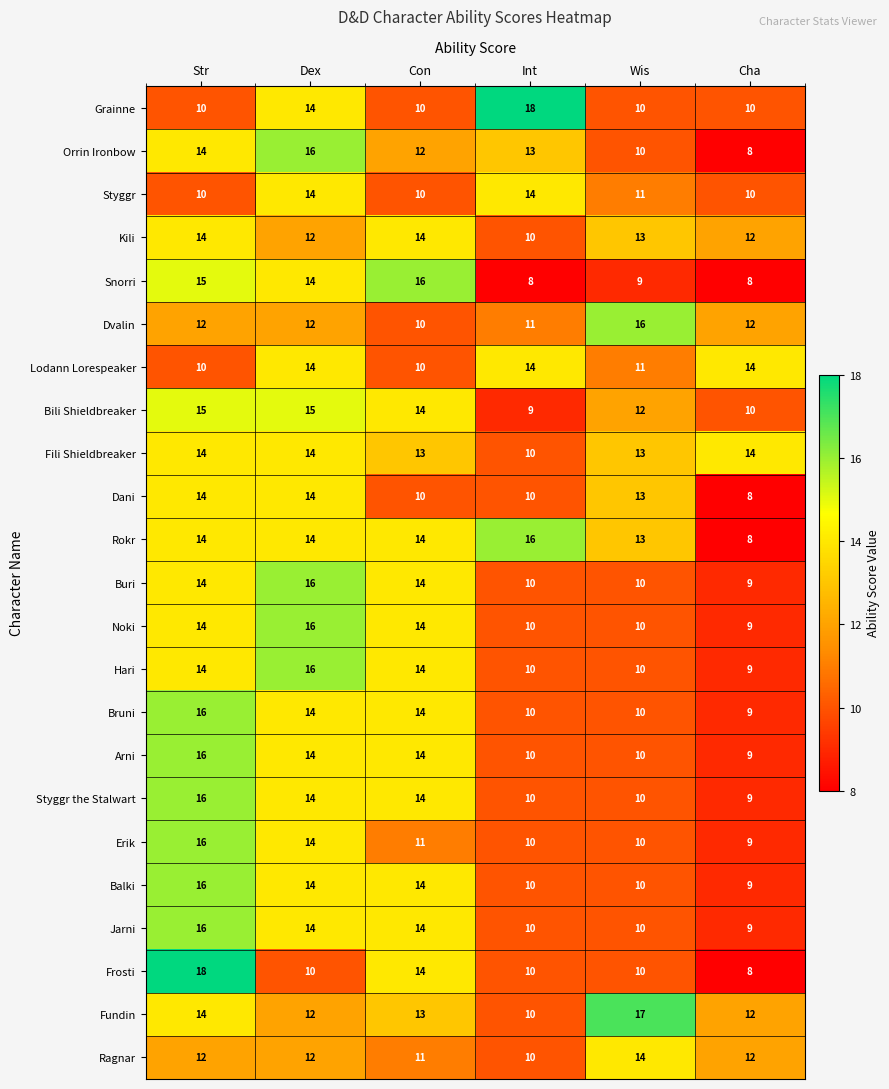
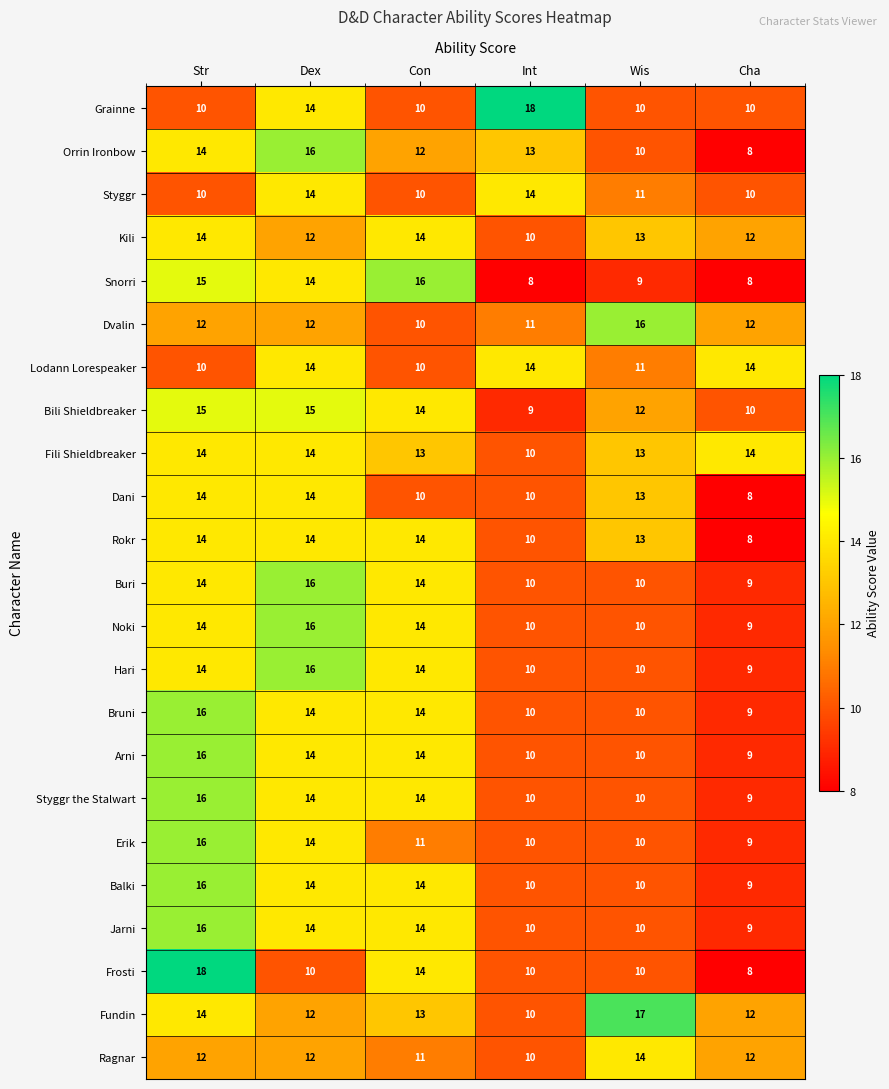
Rokr, Int: 16 -> 10
